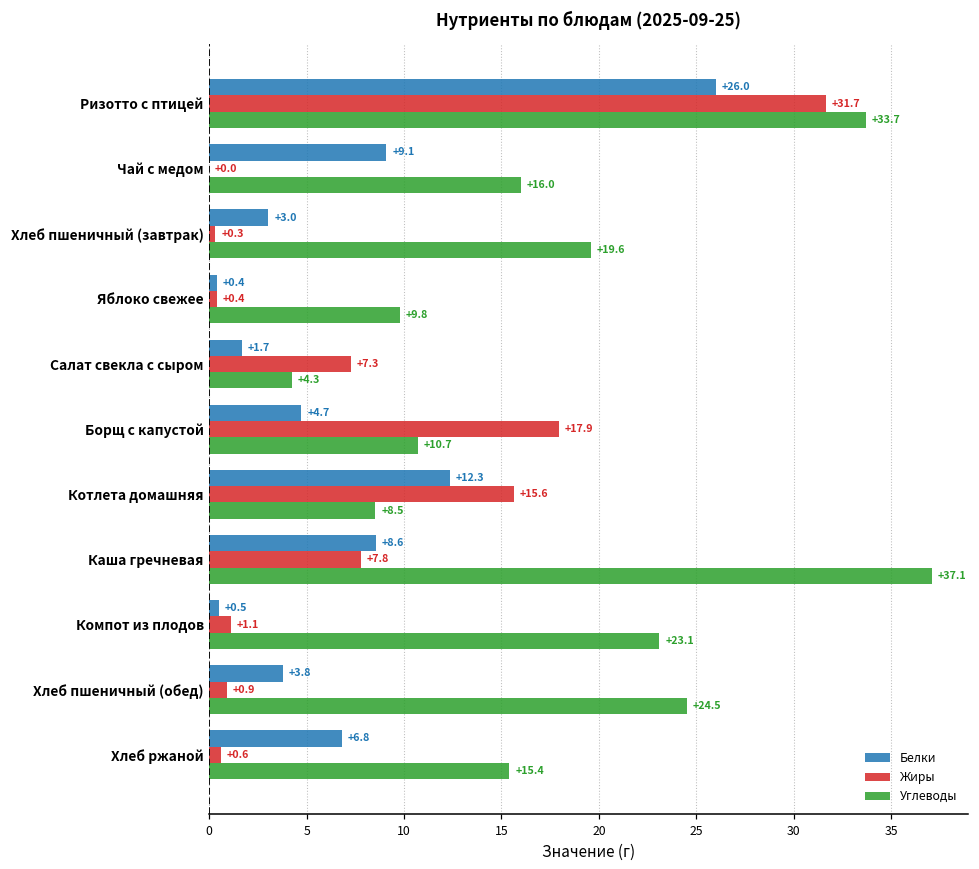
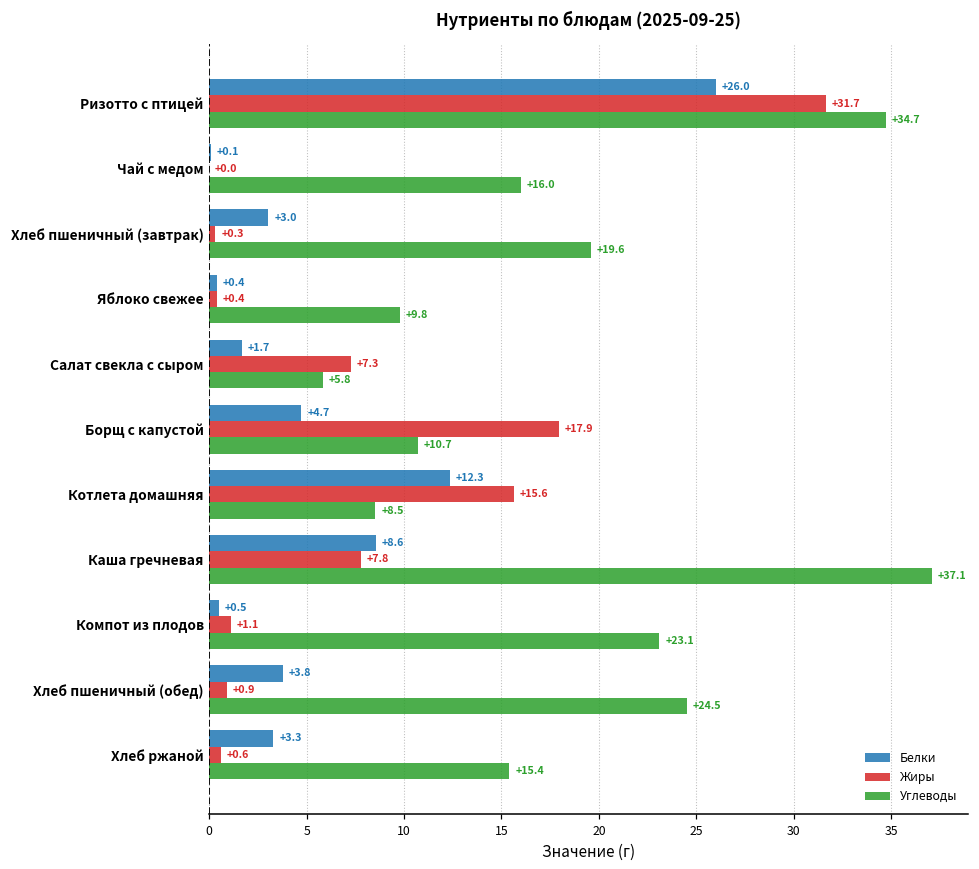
Углеводы, Ризотто с птицей: +33.7 -> +34.7
Белки, Чай с медом: +9.1 -> +0.1
Углеводы, Салат свекла с сыром: +4.3 -> +5.8
Белки, Хлеб ржаной: +6.8 -> +3.3
